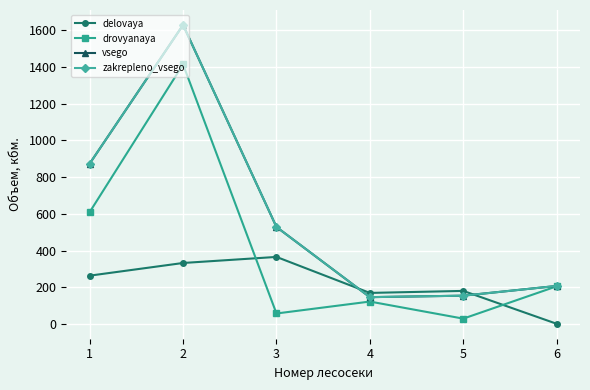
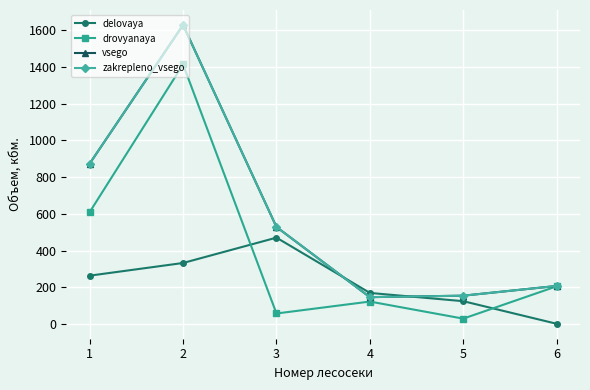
delovaya, 3: 370 -> 470
delovaya, 5: 180 -> 130
